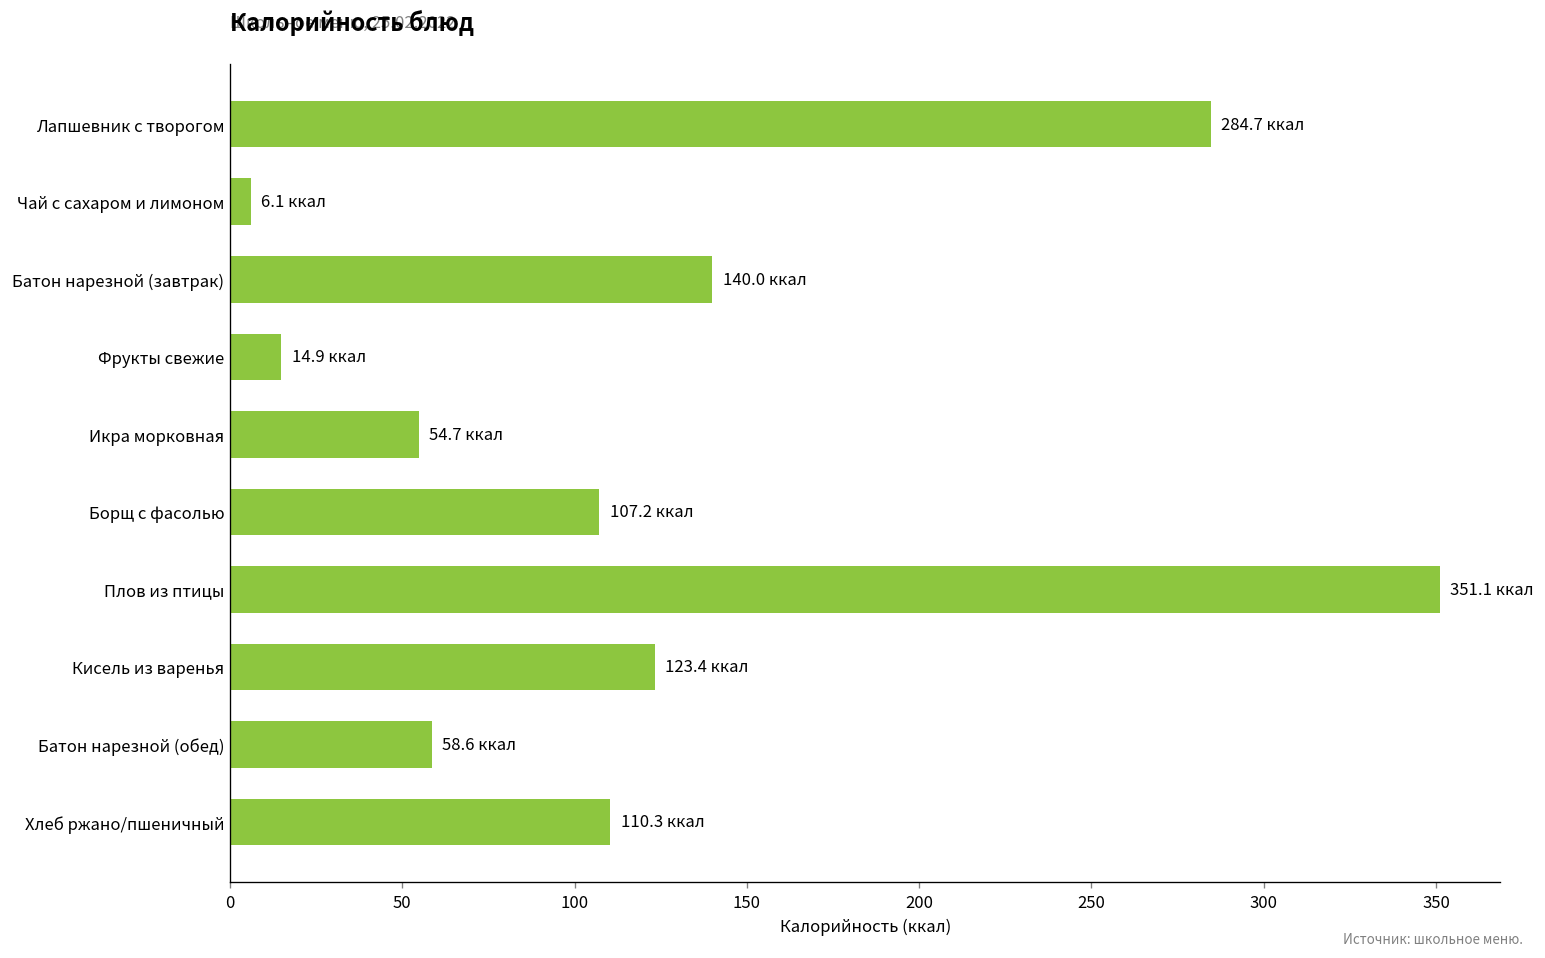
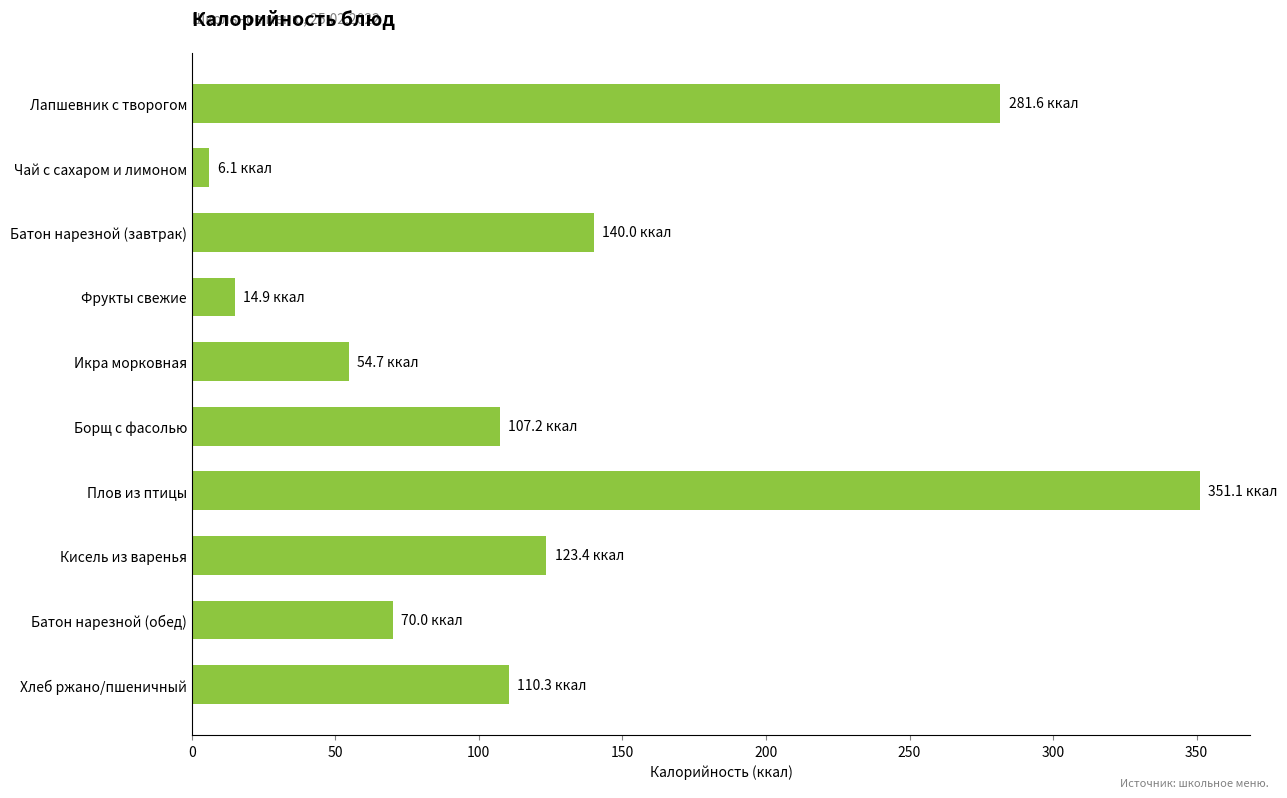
Лапшевник с творогом: 284.7 -> 281.6
Батон нарезной (обед): 58.6 -> 70.0
